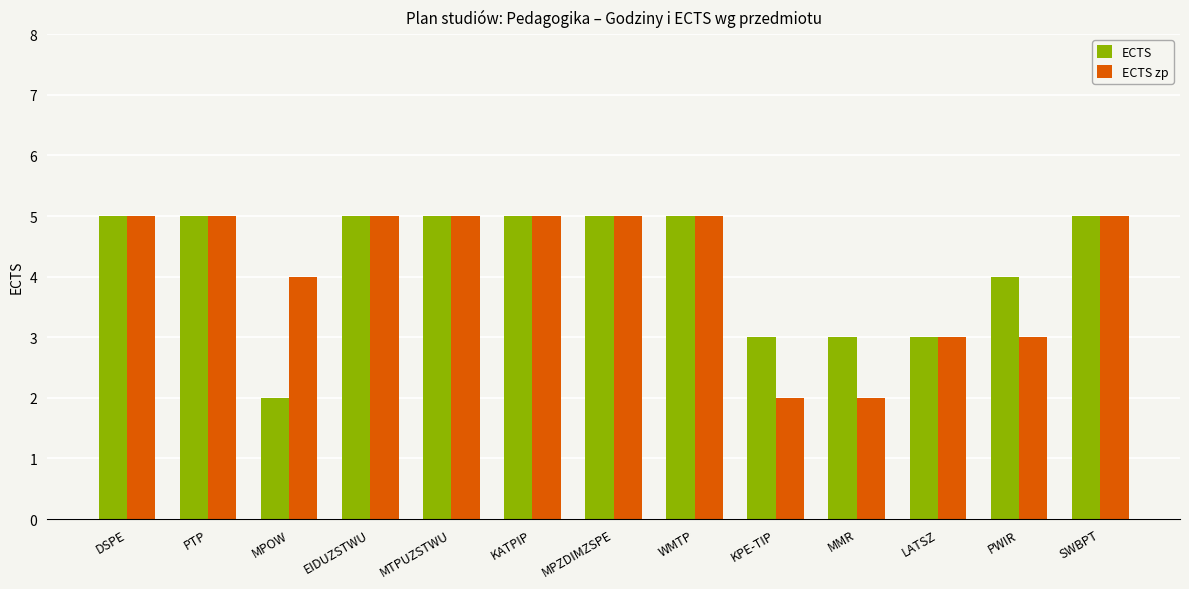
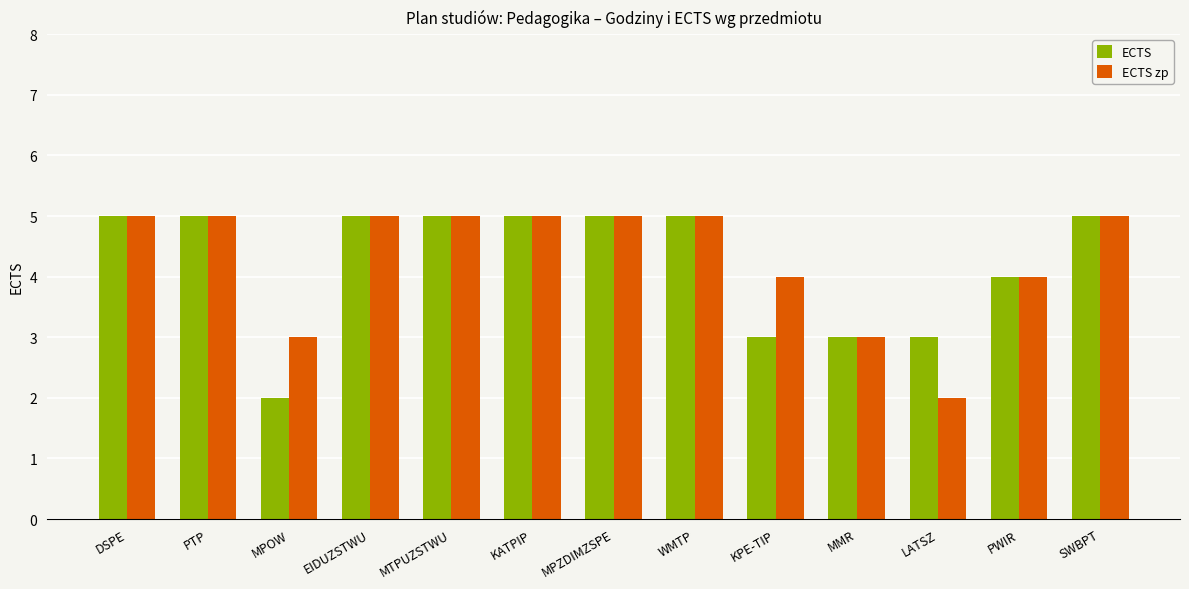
ECTS zp, MPOW: 4 -> 3
ECTS zp, KPE-TIP: 2 -> 4
ECTS zp, MMR: 2 -> 3
ECTS zp, LATSZ: 3 -> 2
ECTS zp, PWIR: 3 -> 4
